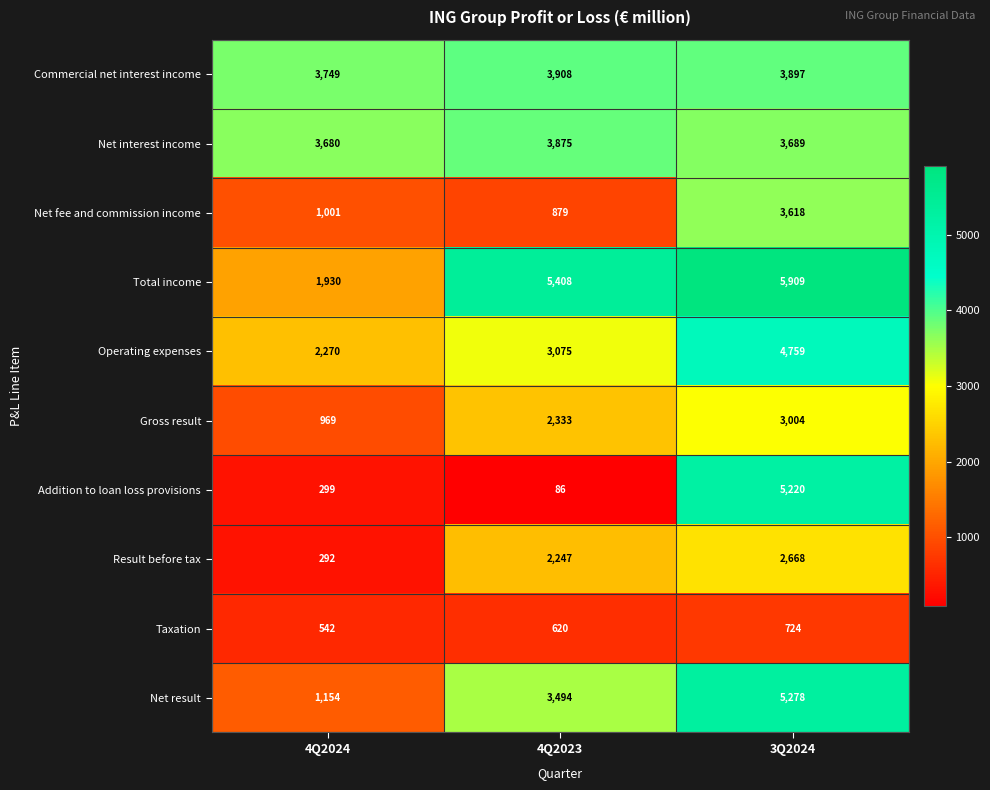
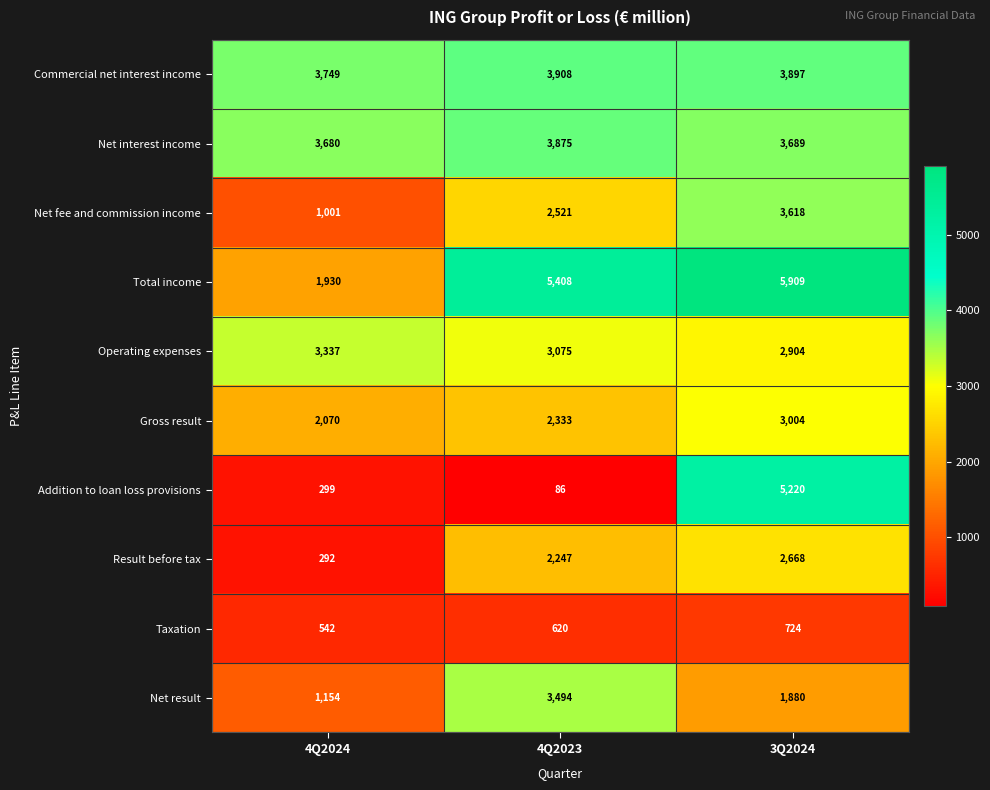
Net fee and commission income, 4Q2023: 879 -> 2,521
Operating expenses, 4Q2024: 2,270 -> 3,337
Operating expenses, 3Q2024: 4,759 -> 2,904
Gross result, 4Q2024: 969 -> 2,070
Net result, 3Q2024: 5,278 -> 1,880
